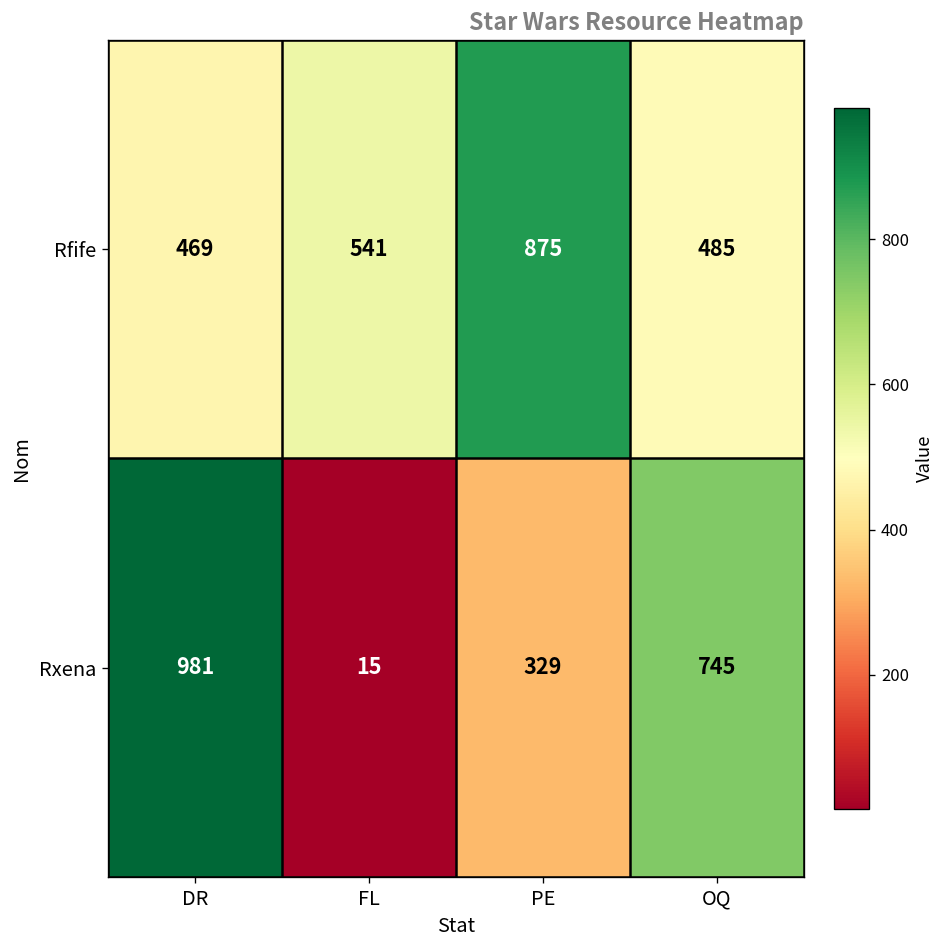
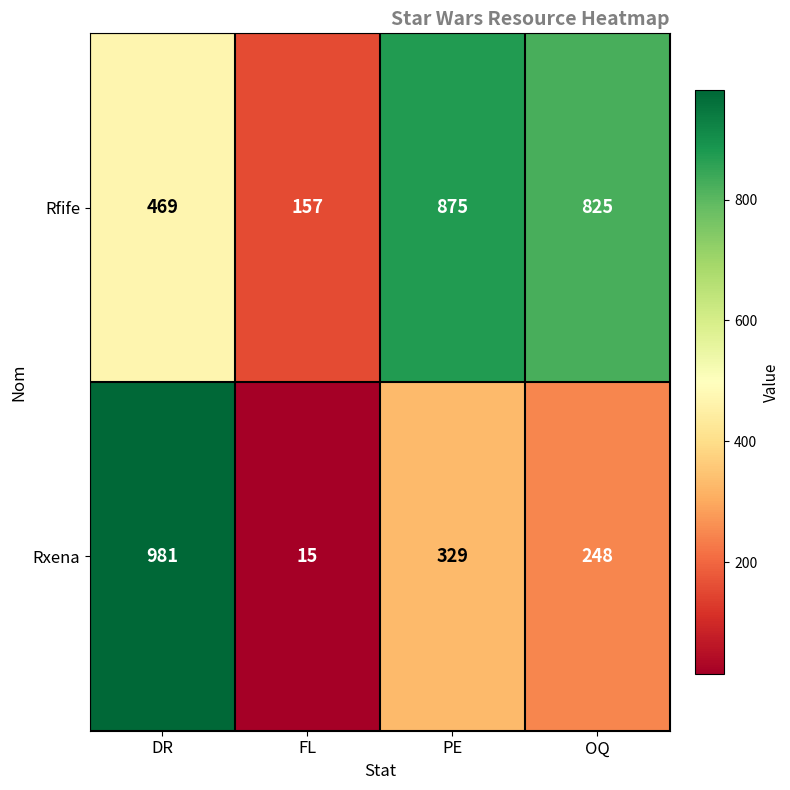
Rfife, FL: 541 -> 157
Rfife, OQ: 485 -> 825
Rxena, OQ: 745 -> 248
